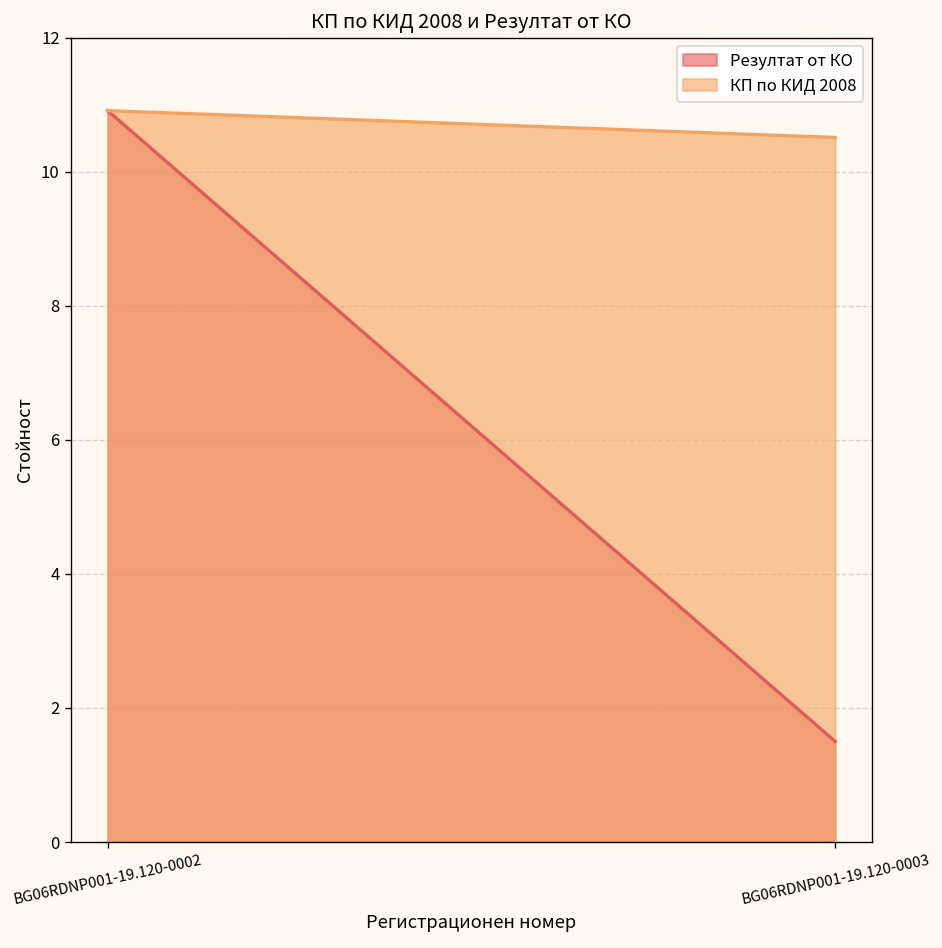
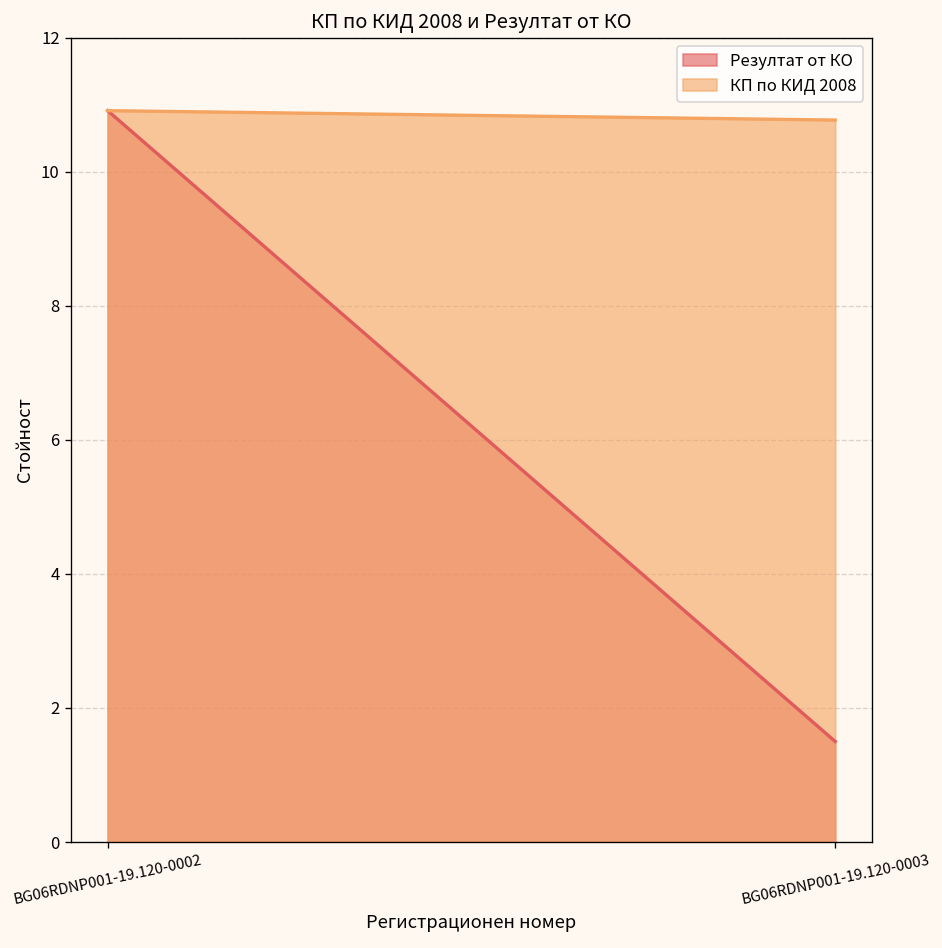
КП по КИД 2008, BG06RDNP001-19.120-0003: 10.5 -> 10.8
